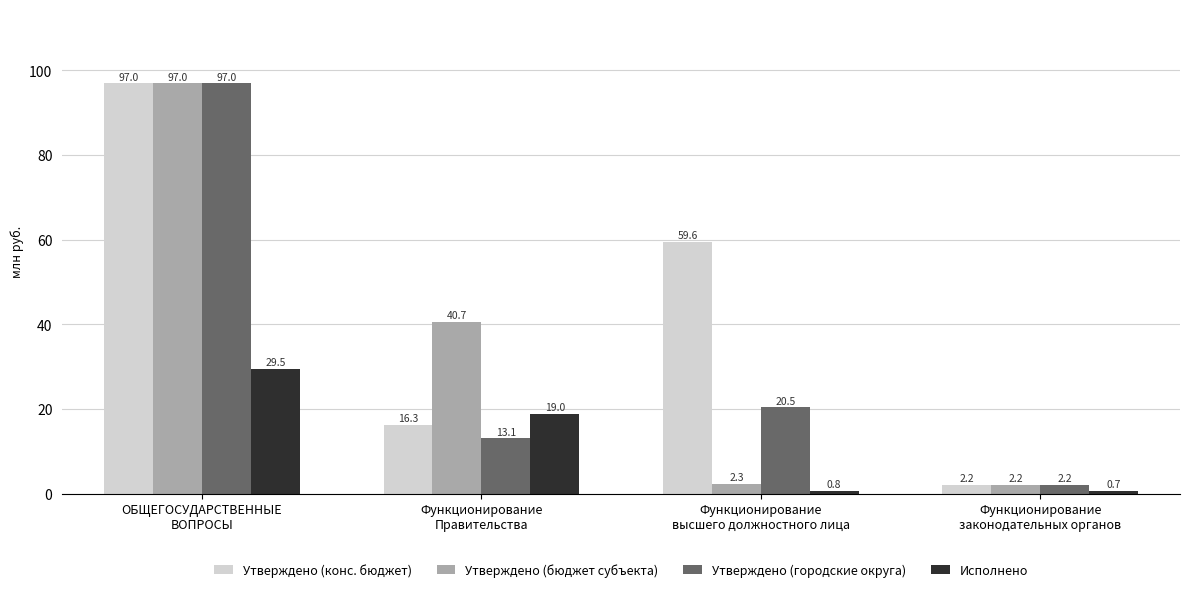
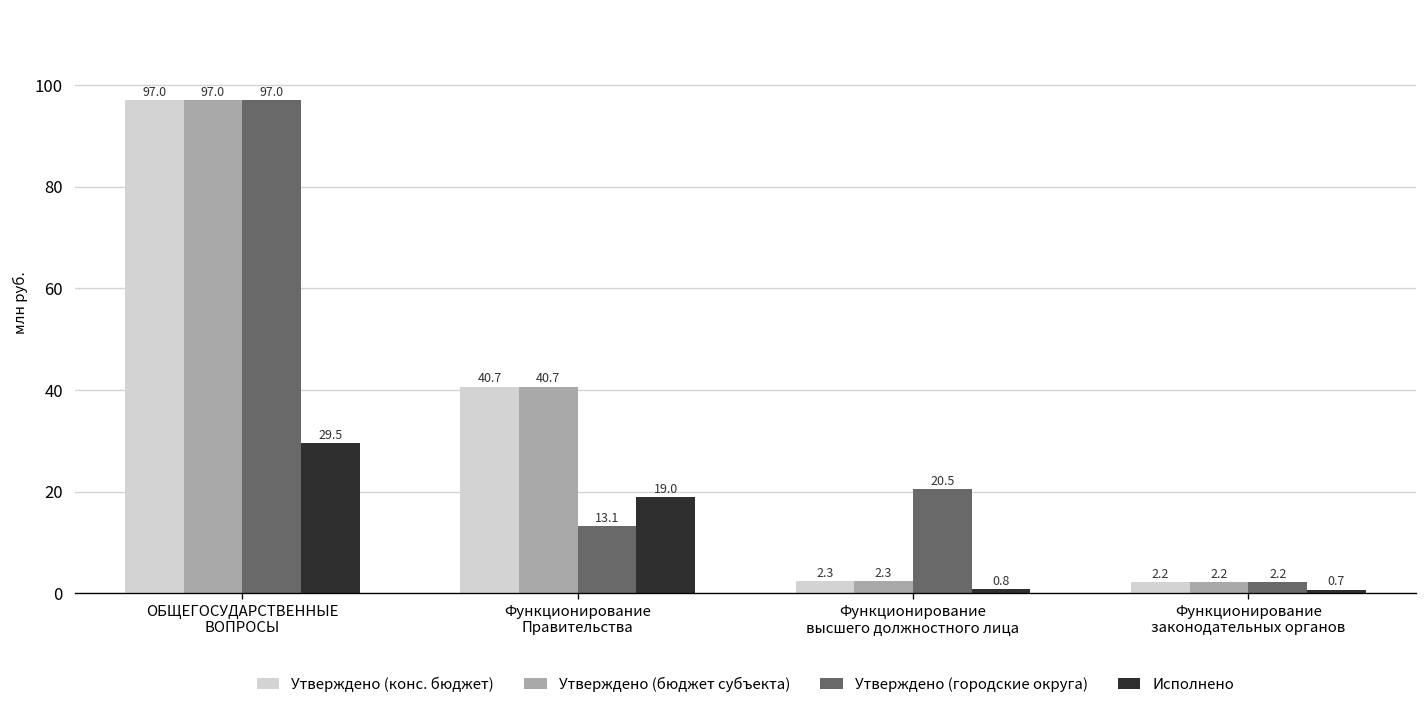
Утверждено (конс. бюджет), Функционирование Правительства: 16.3 -> 40.7
Утверждено (конс. бюджет), Функционирование высшего должностного лица: 59.6 -> 2.3
